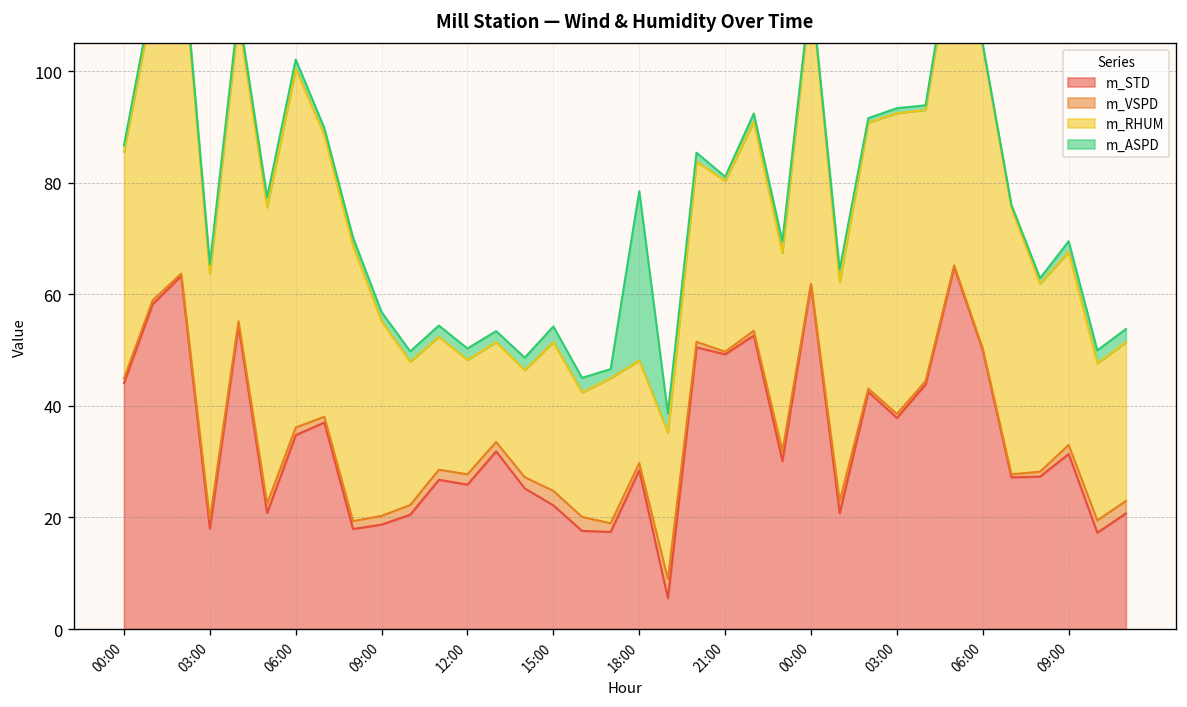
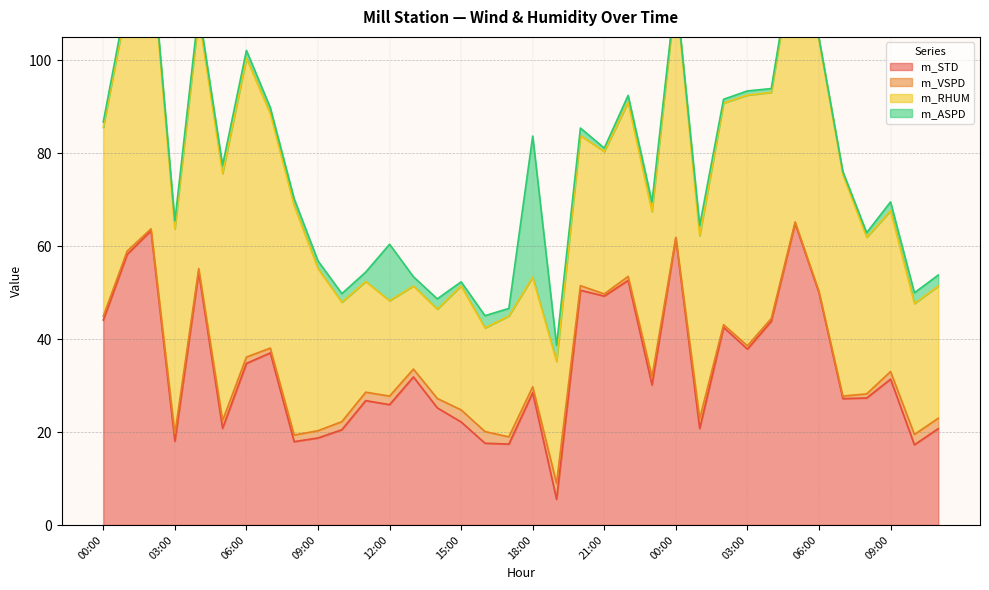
m_ASPD, 12:00: 2 -> 12
m_ASPD, 15:00: 3 -> 1
m_RHUM, 18:00: 18 -> 24
